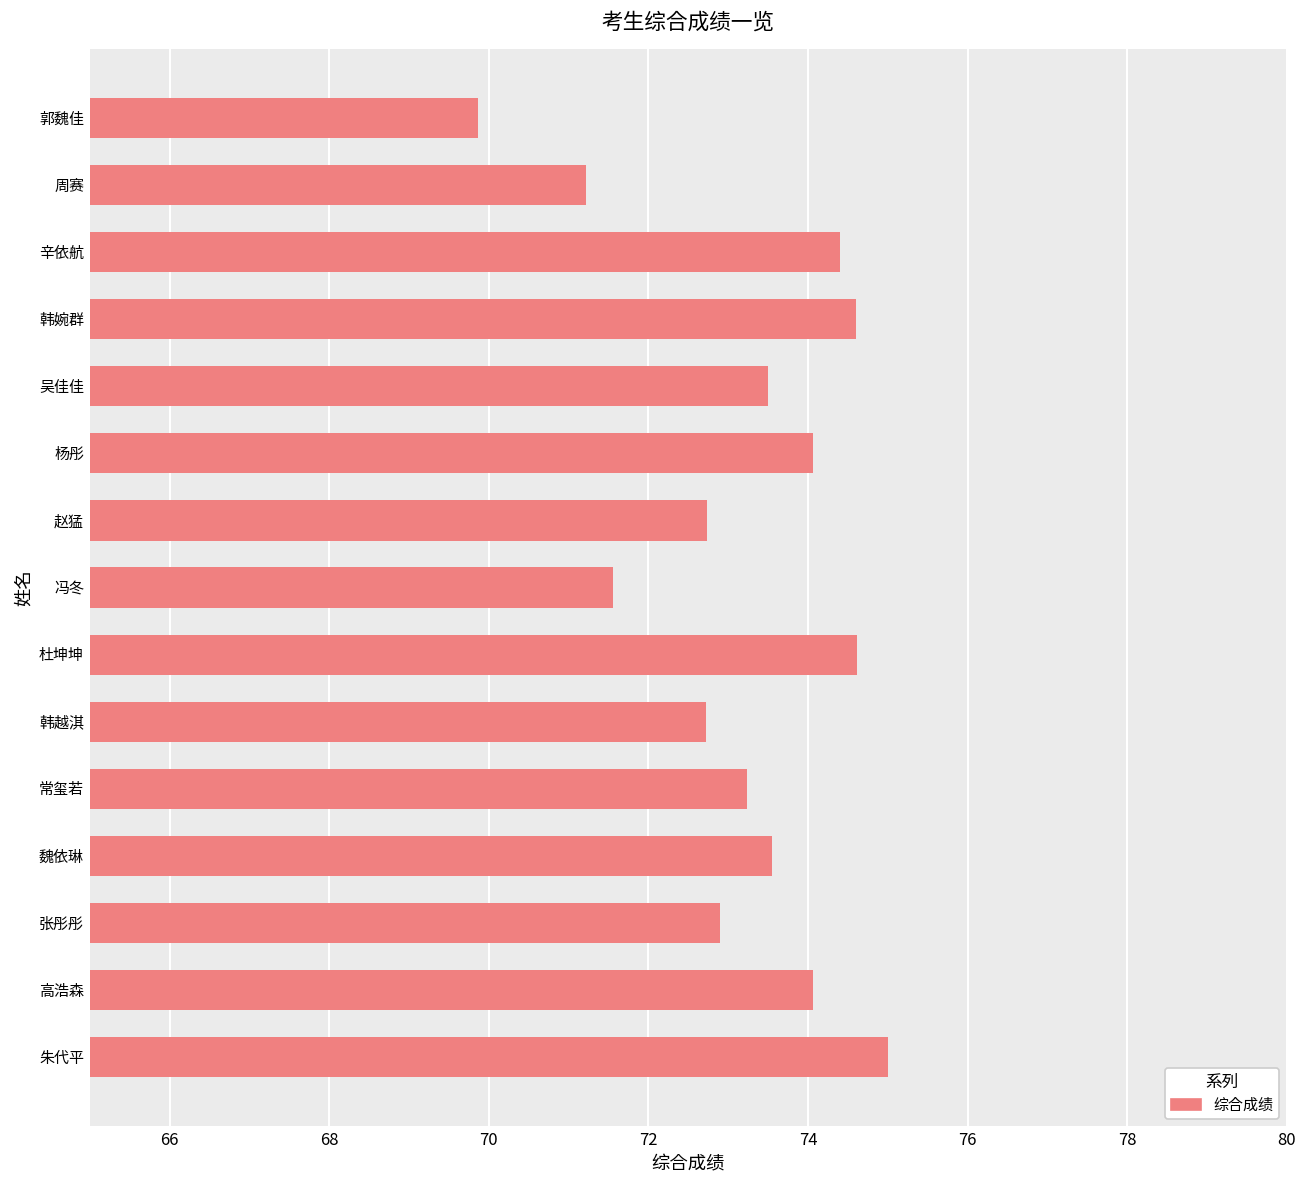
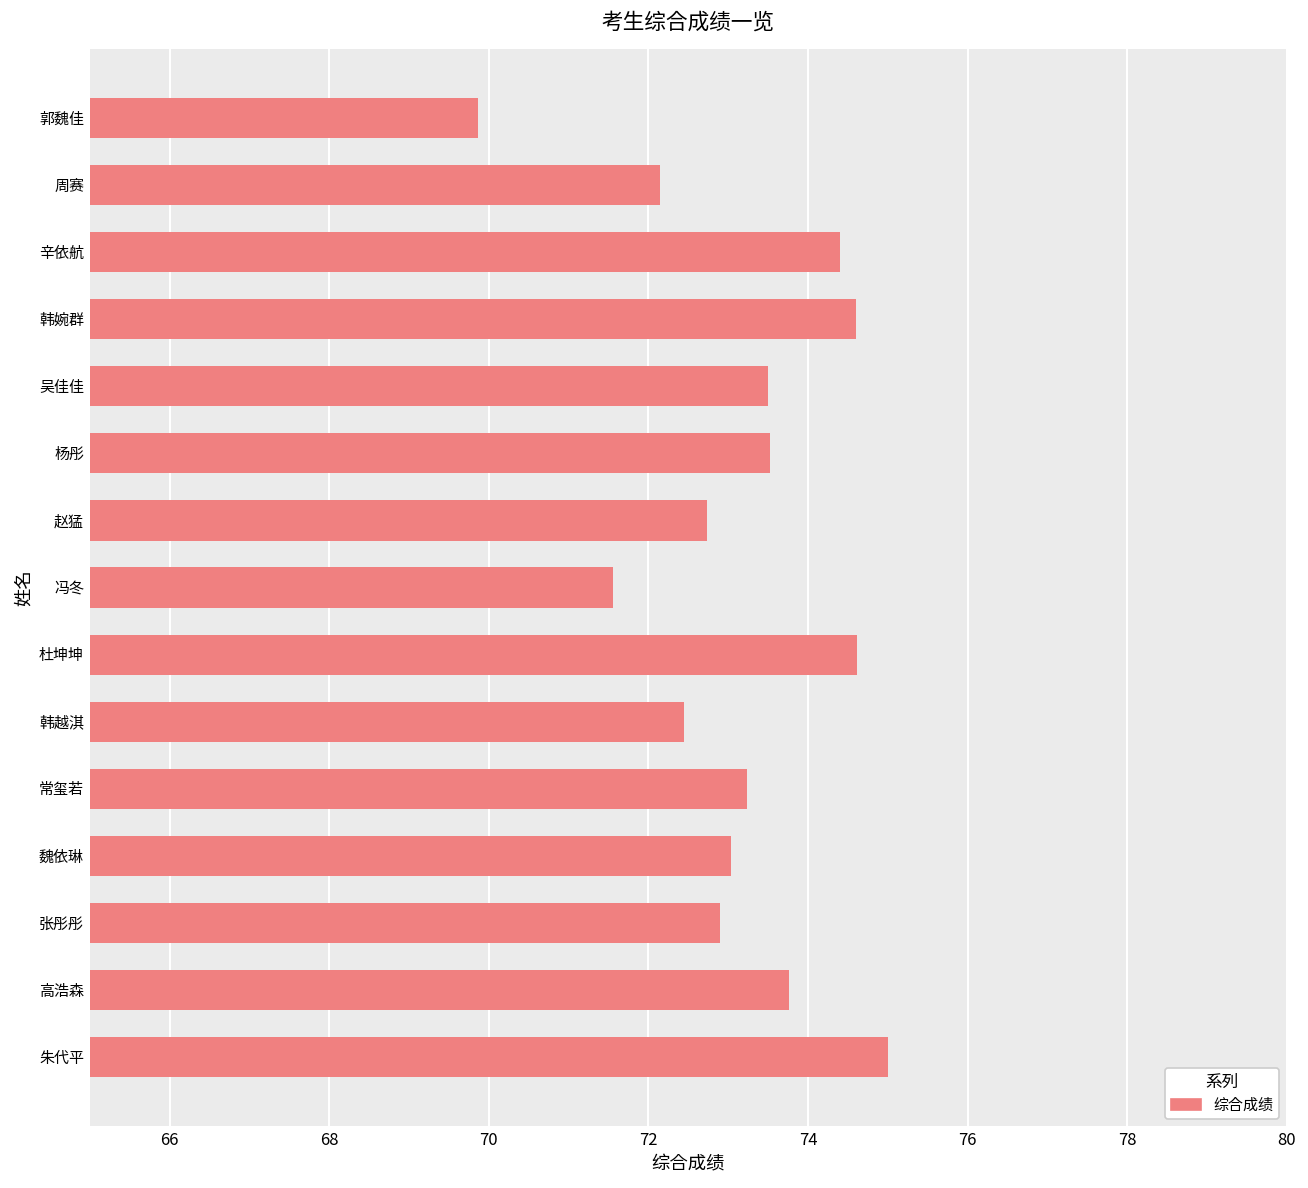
周赛: 71.2 -> 72.2
杨彤: 74.1 -> 73.5
韩越淇: 72.7 -> 72.4
魏依琳: 73.6 -> 73.0
高浩森: 74.1 -> 73.8
